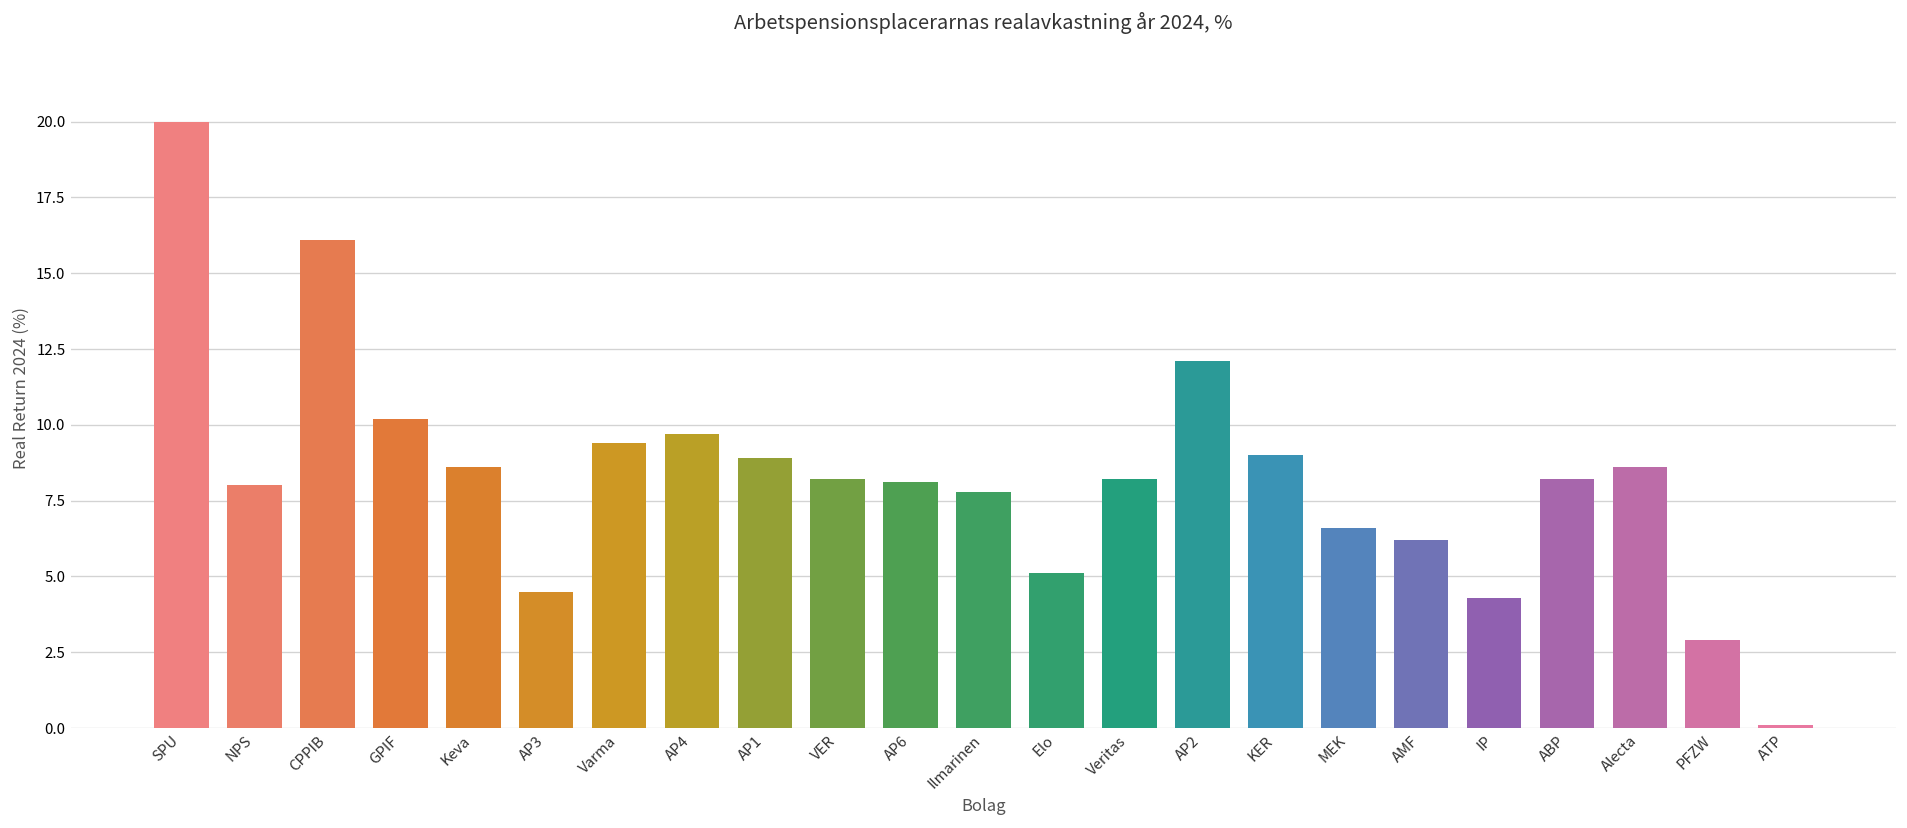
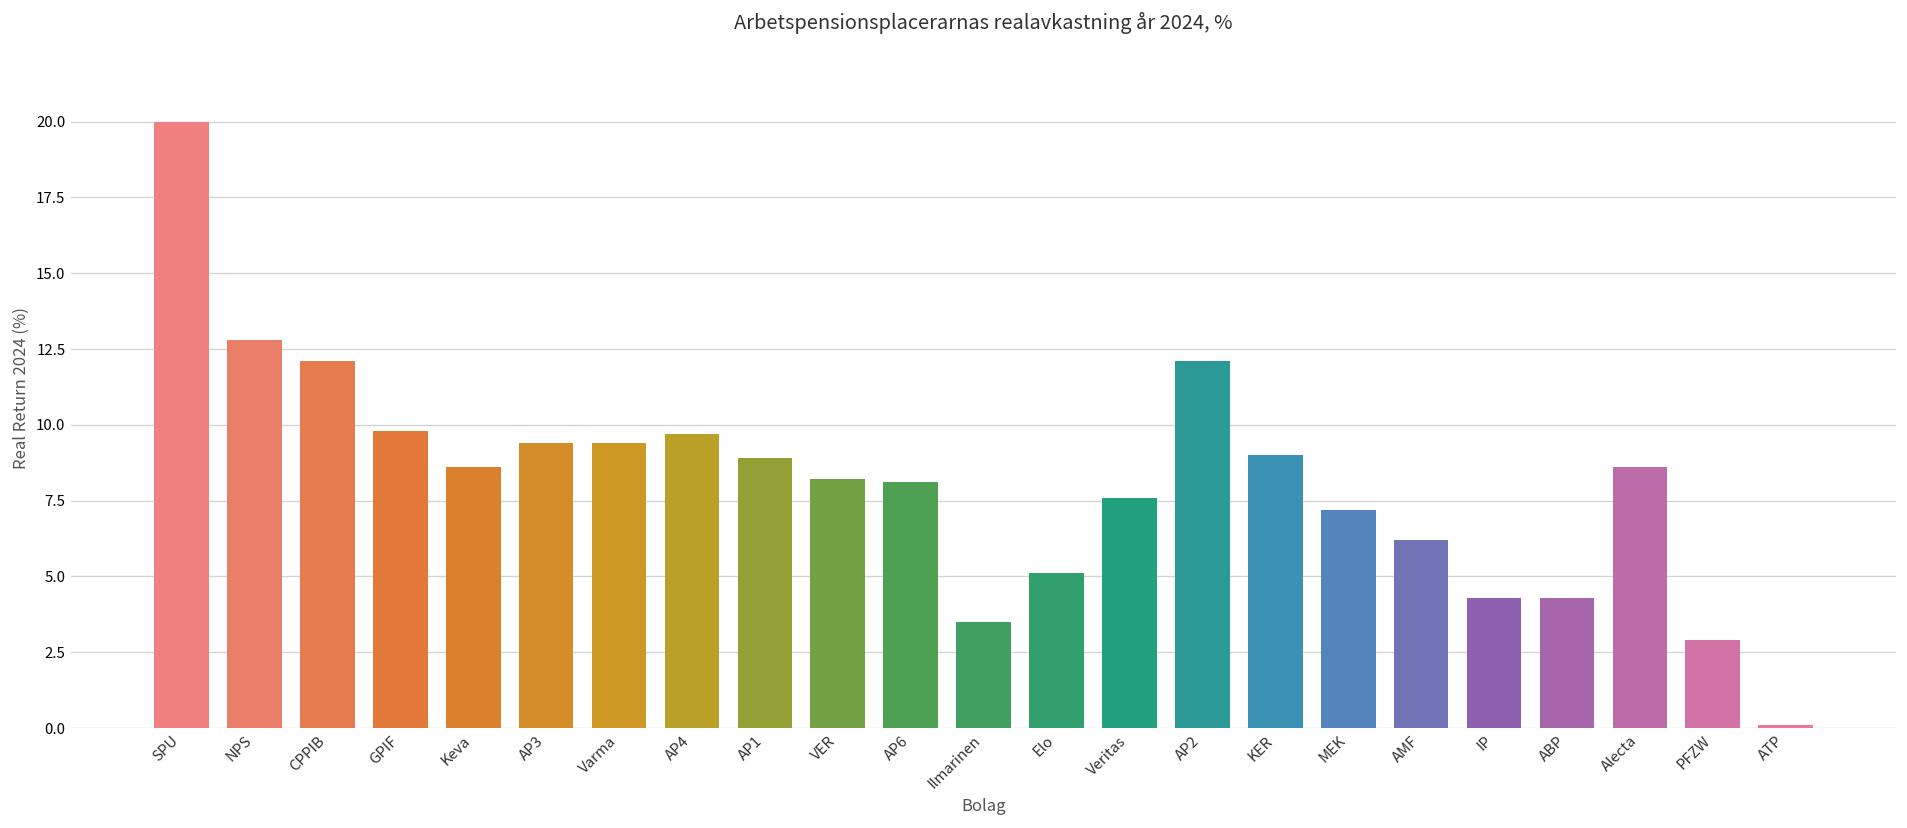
NPS: 8.0 -> 12.8
CPPIB: 16.1 -> 12.1
GPIF: 10.2 -> 9.8
AP3: 4.5 -> 9.4
Ilmarinen: 7.8 -> 3.5
Veritas: 8.2 -> 7.6
MEK: 6.6 -> 7.2
ABP: 8.2 -> 4.3
